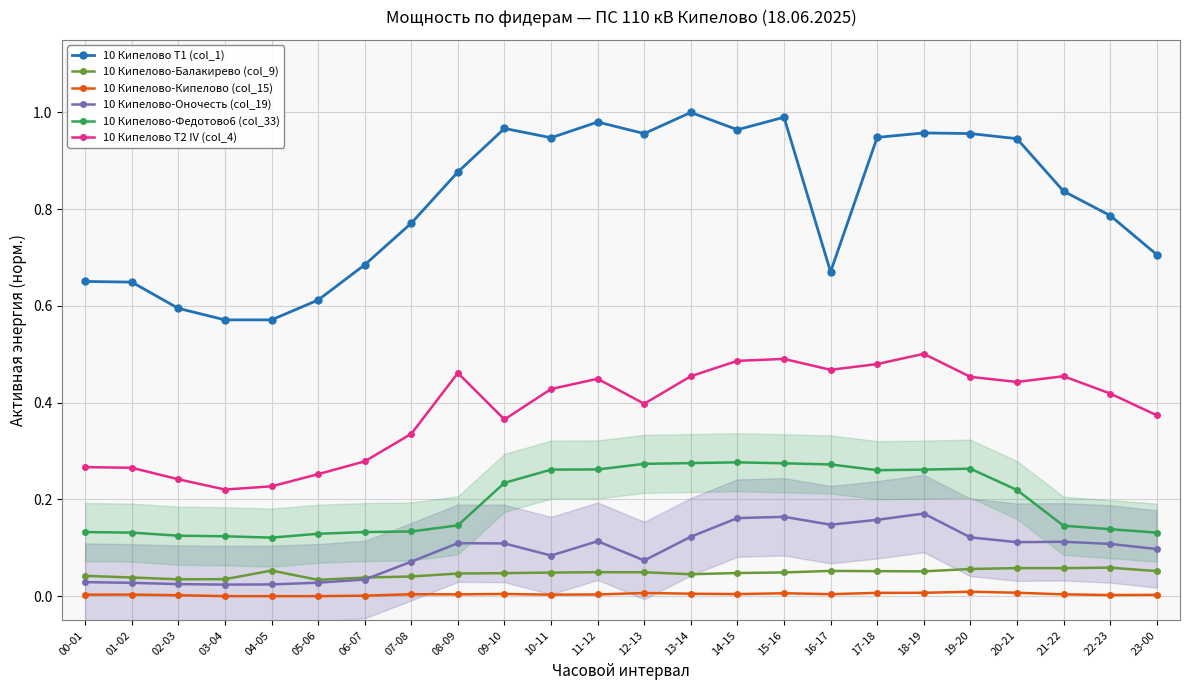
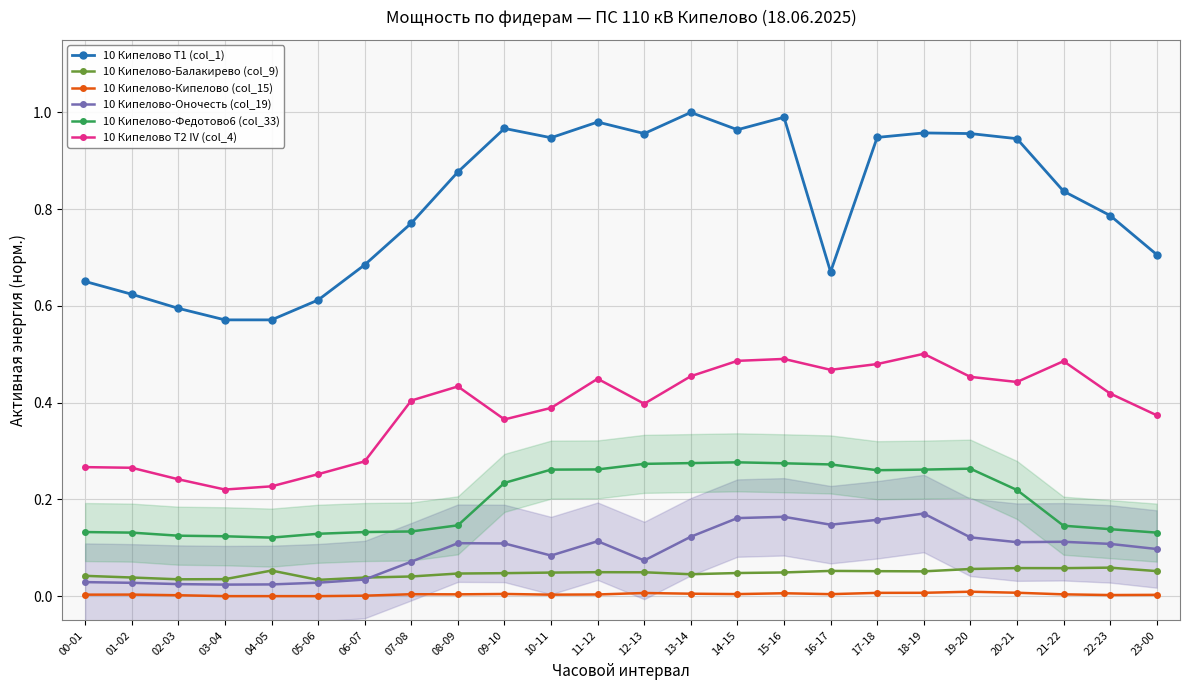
10 Кипелово Т1 (col_1), 01-02: 0.65 -> 0.62
10 Кипелово Т2 IV (col_4), 07-08: 0.34 -> 0.40
10 Кипелово Т2 IV (col_4), 08-09: 0.46 -> 0.43
10 Кипелово Т2 IV (col_4), 10-11: 0.43 -> 0.39
10 Кипелово Т2 IV (col_4), 21-22: 0.45 -> 0.49
